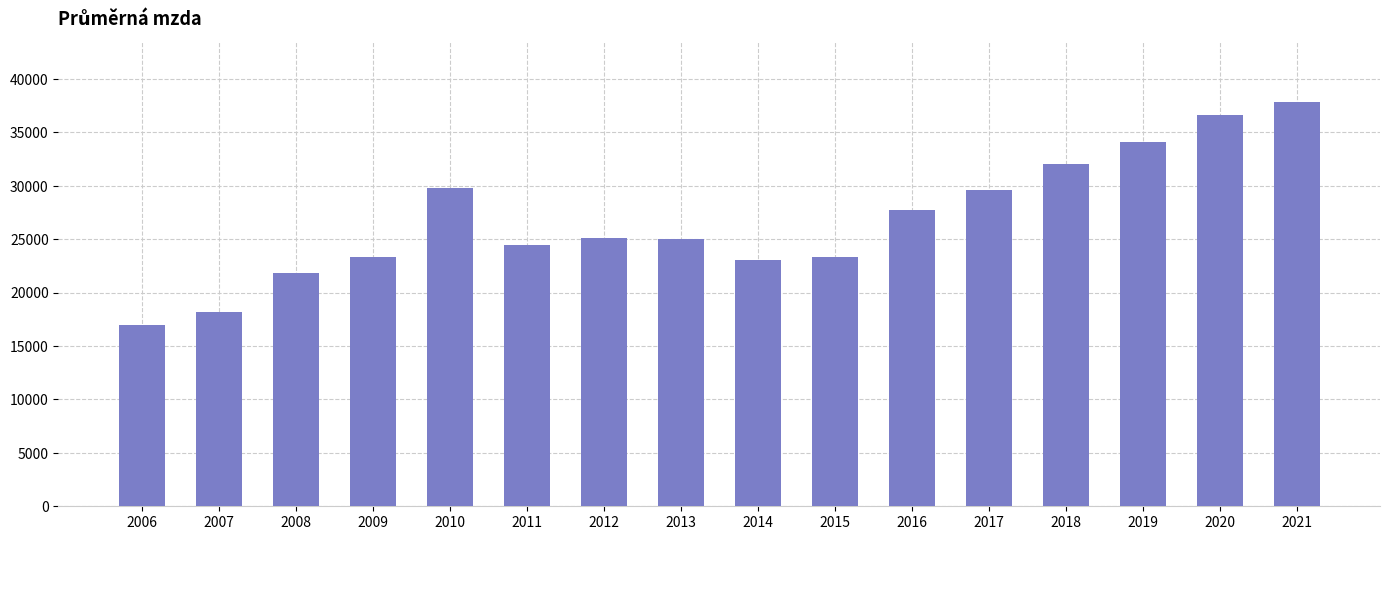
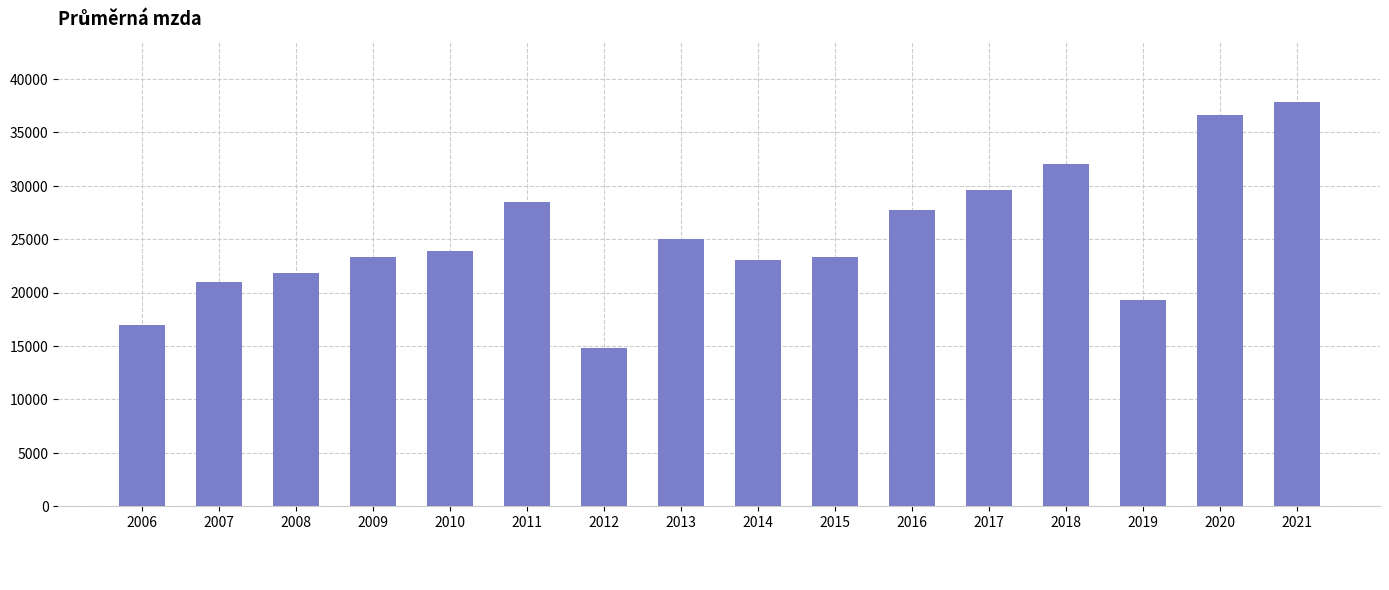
2007: 18200 -> 21000
2010: 29800 -> 23900
2011: 24500 -> 28400
2012: 25100 -> 14800
2019: 34100 -> 19300
